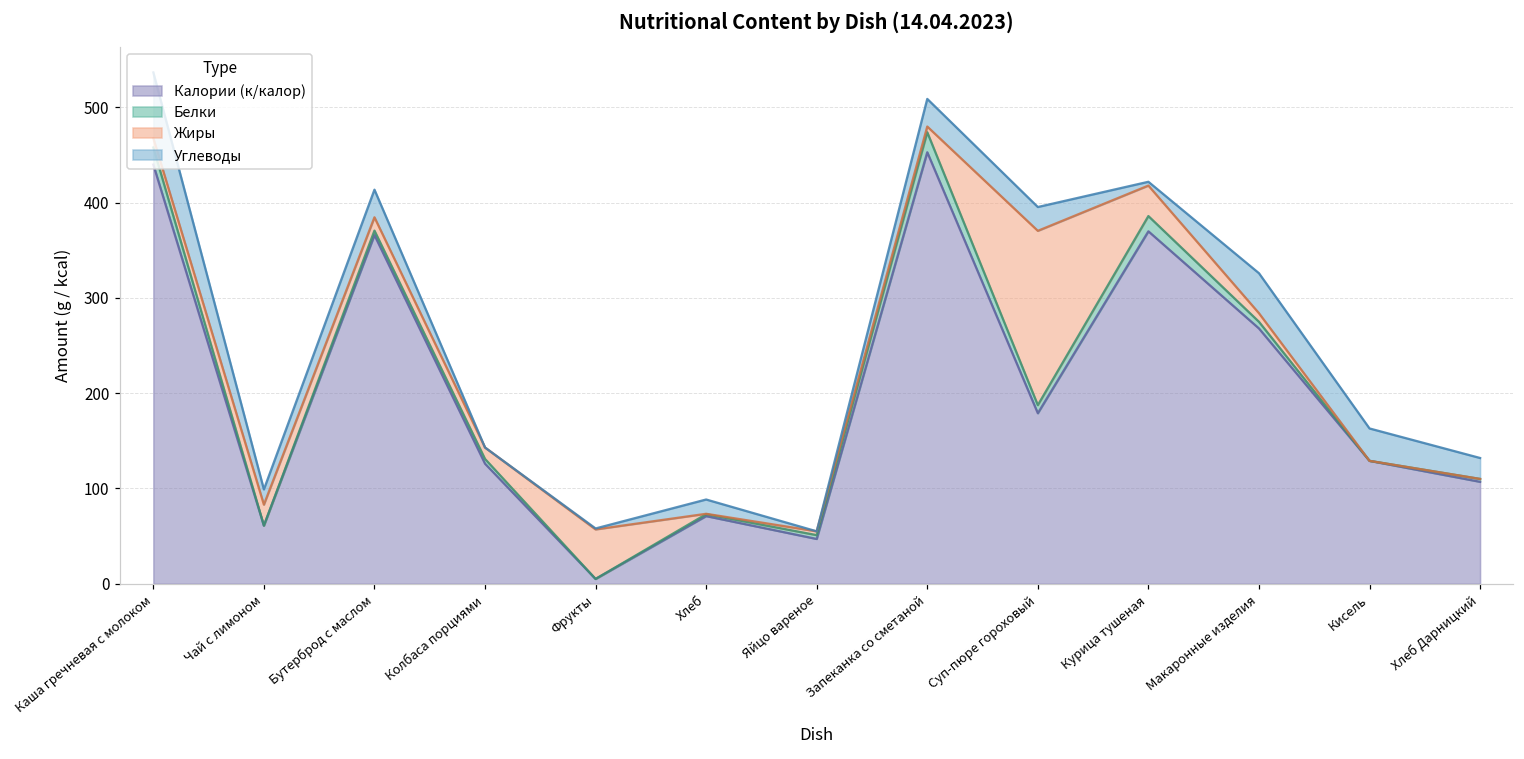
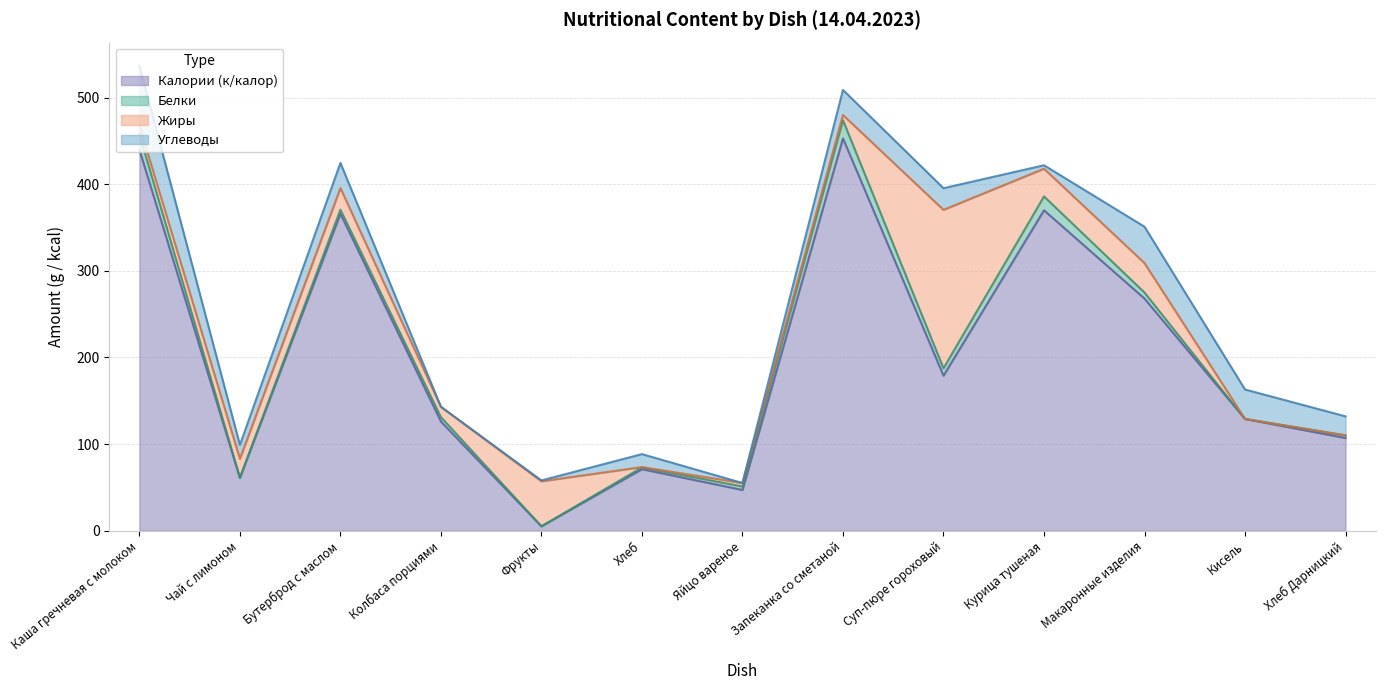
Жиры, Бутерброд с маслом: 10 -> 30
Жиры, Макаронные изделия: 10 -> 30
